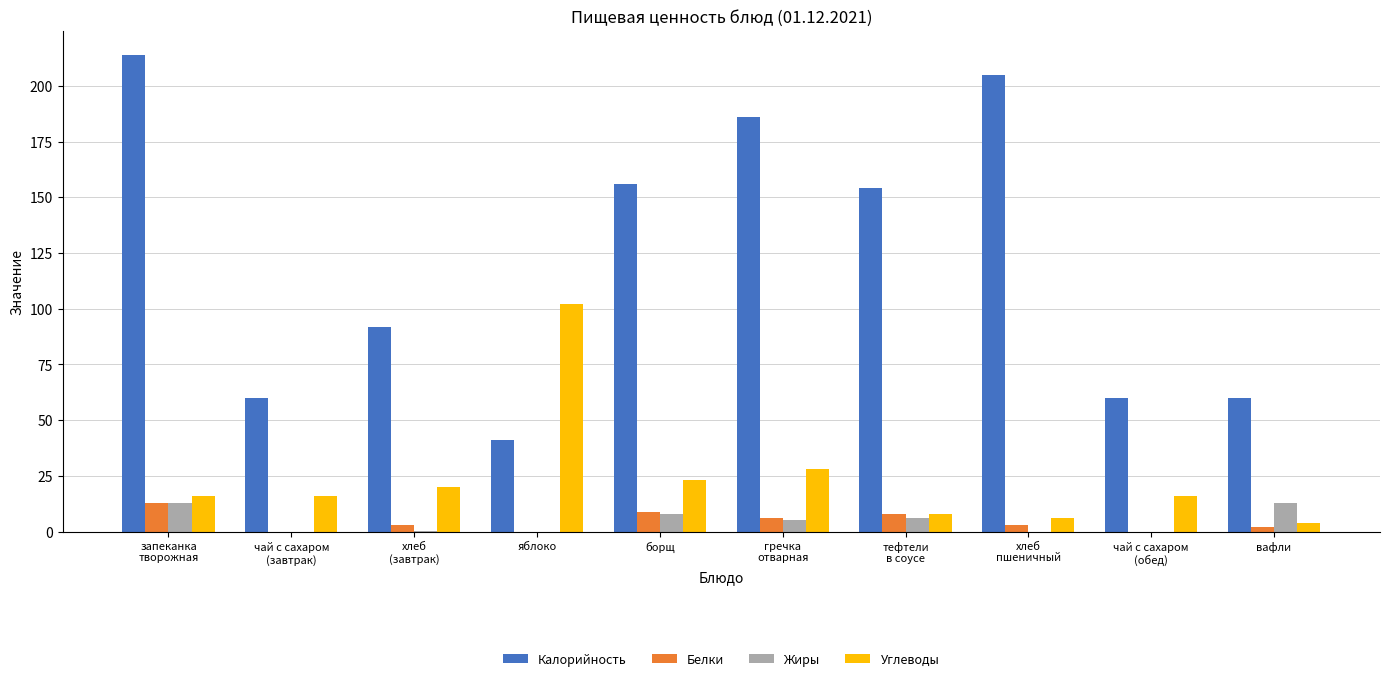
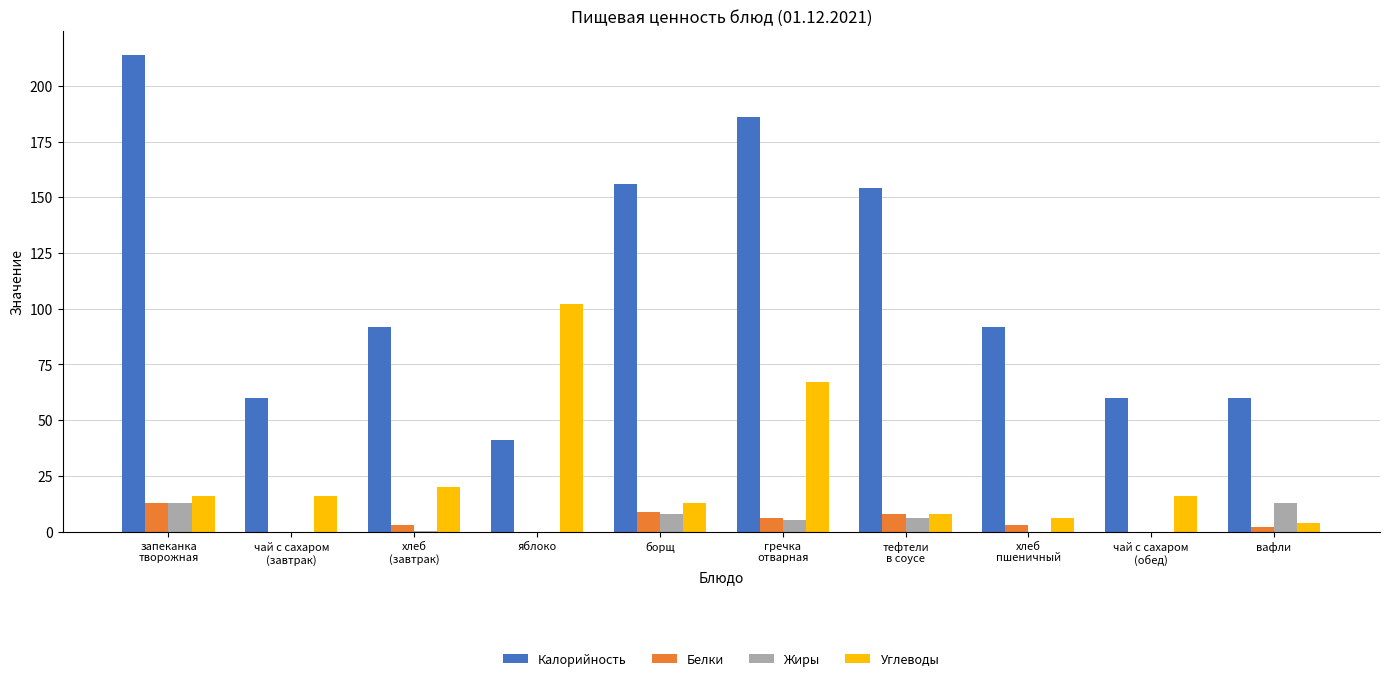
Углеводы, борщ: 23 -> 13
Углеводы, гречка отварная: 28 -> 67
Калорийность, хлеб пшеничный: 205 -> 92
